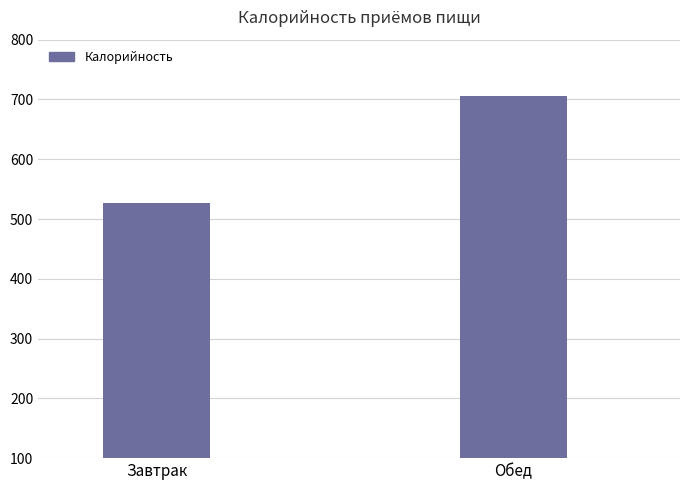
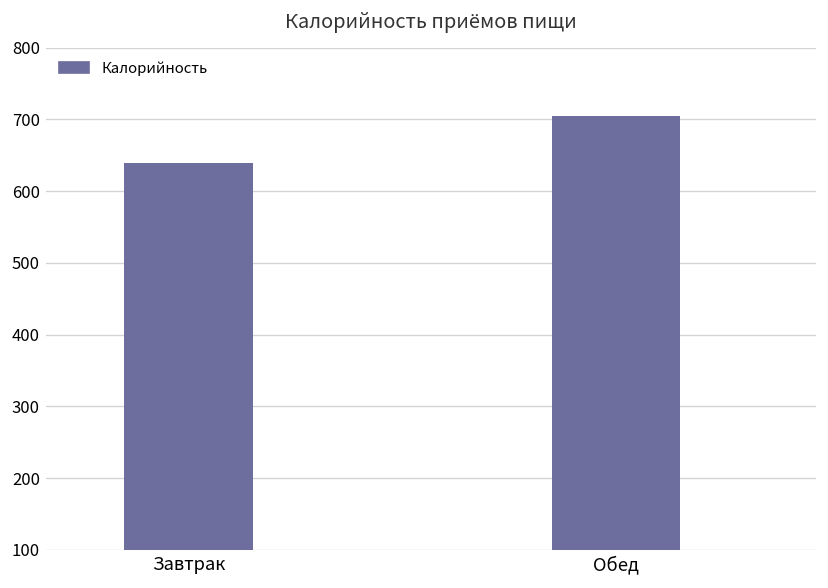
Завтрак: 530 -> 640
